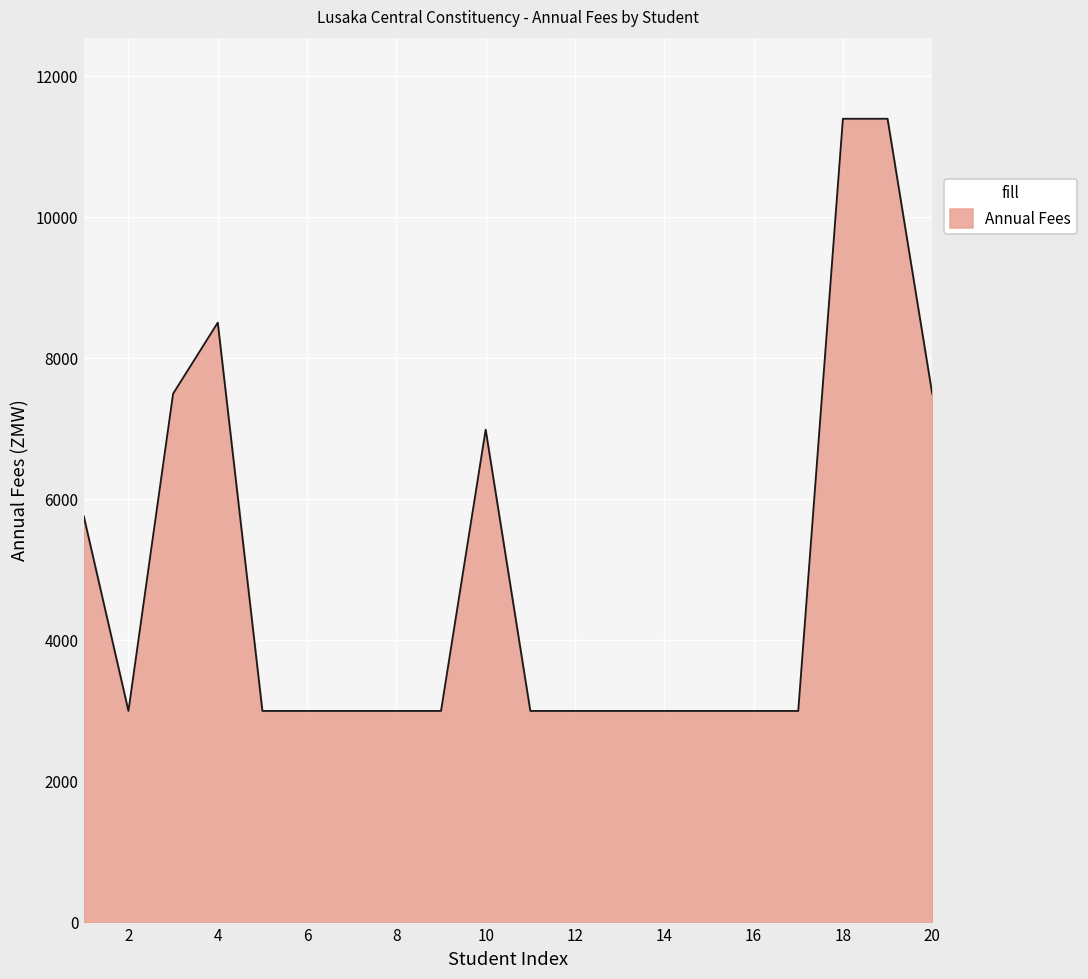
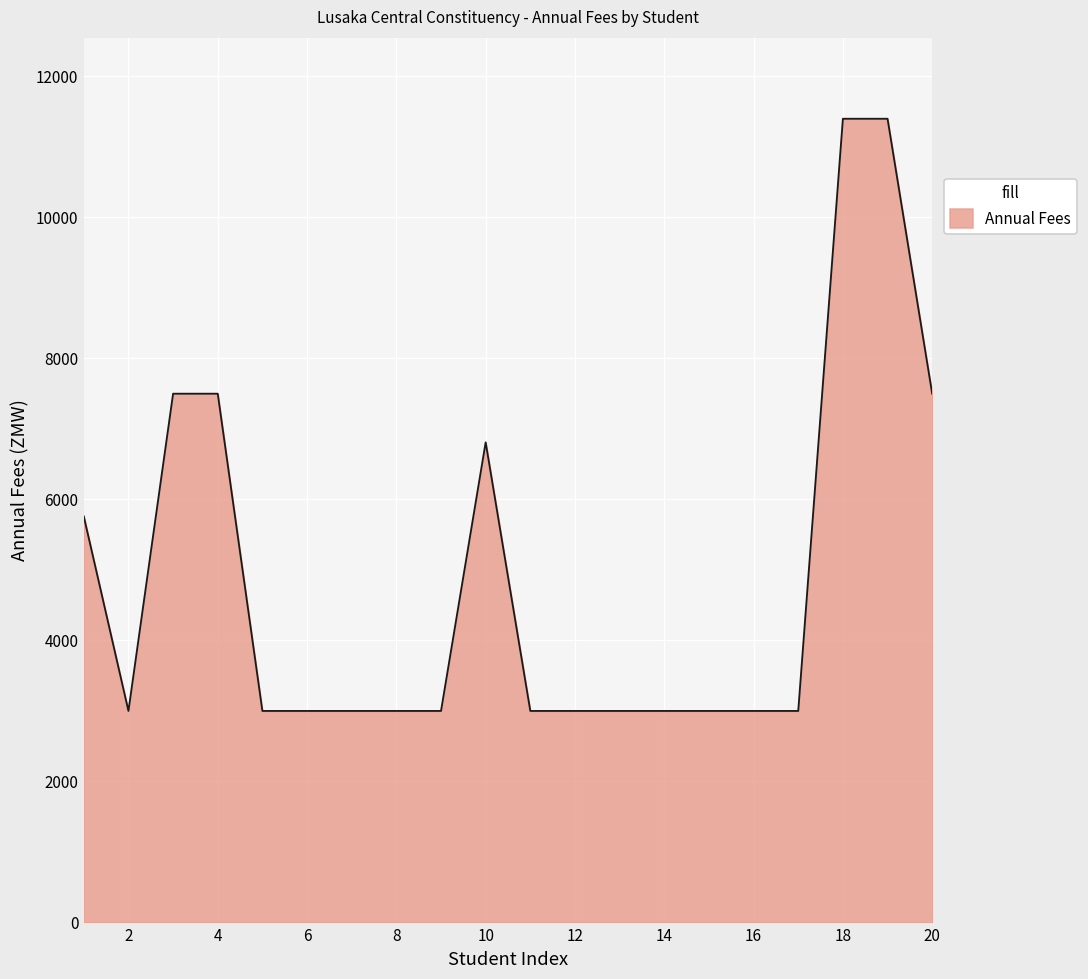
4: 8500 -> 7500
10: 7000 -> 6800
